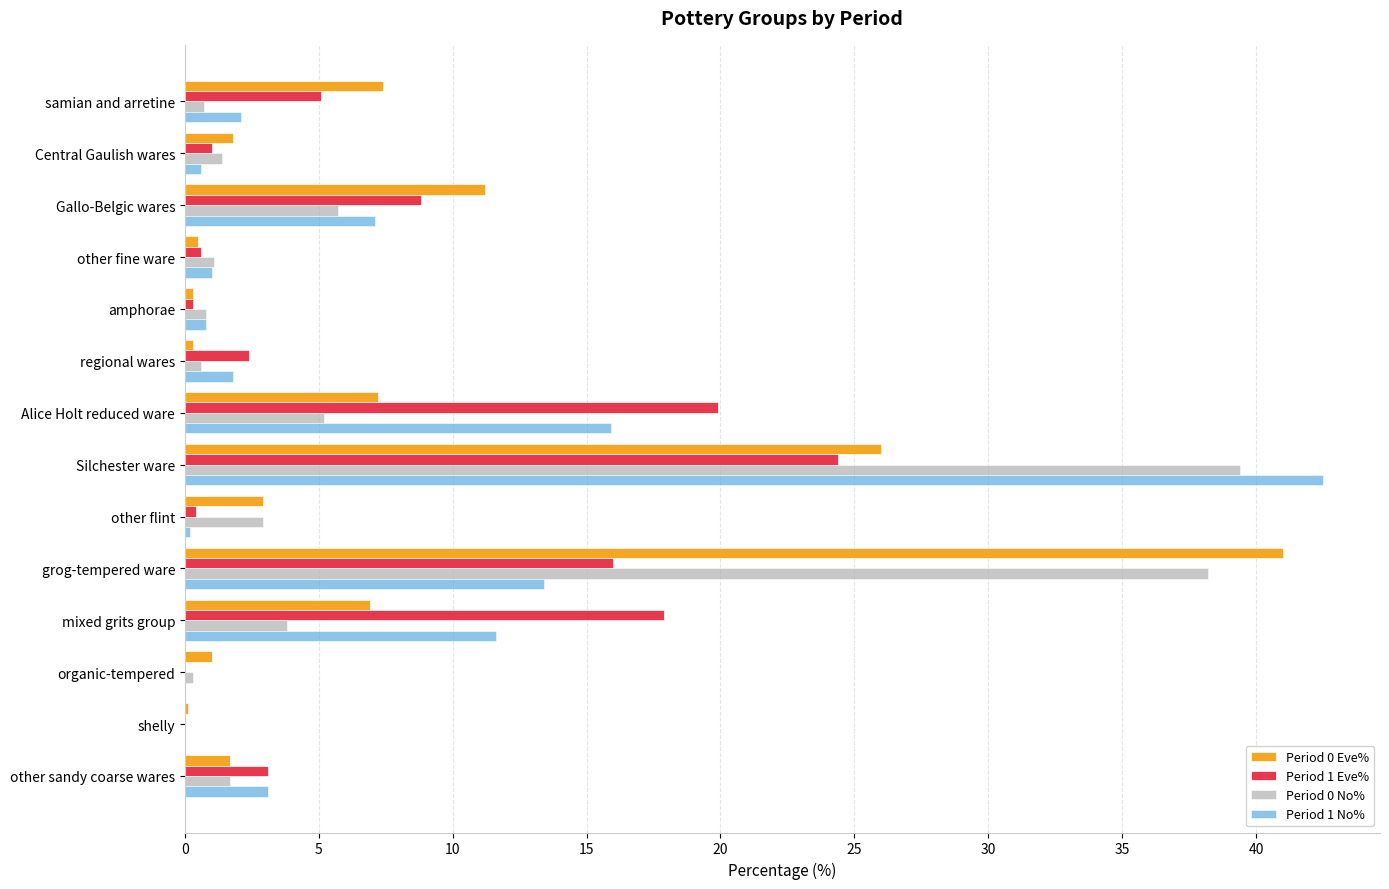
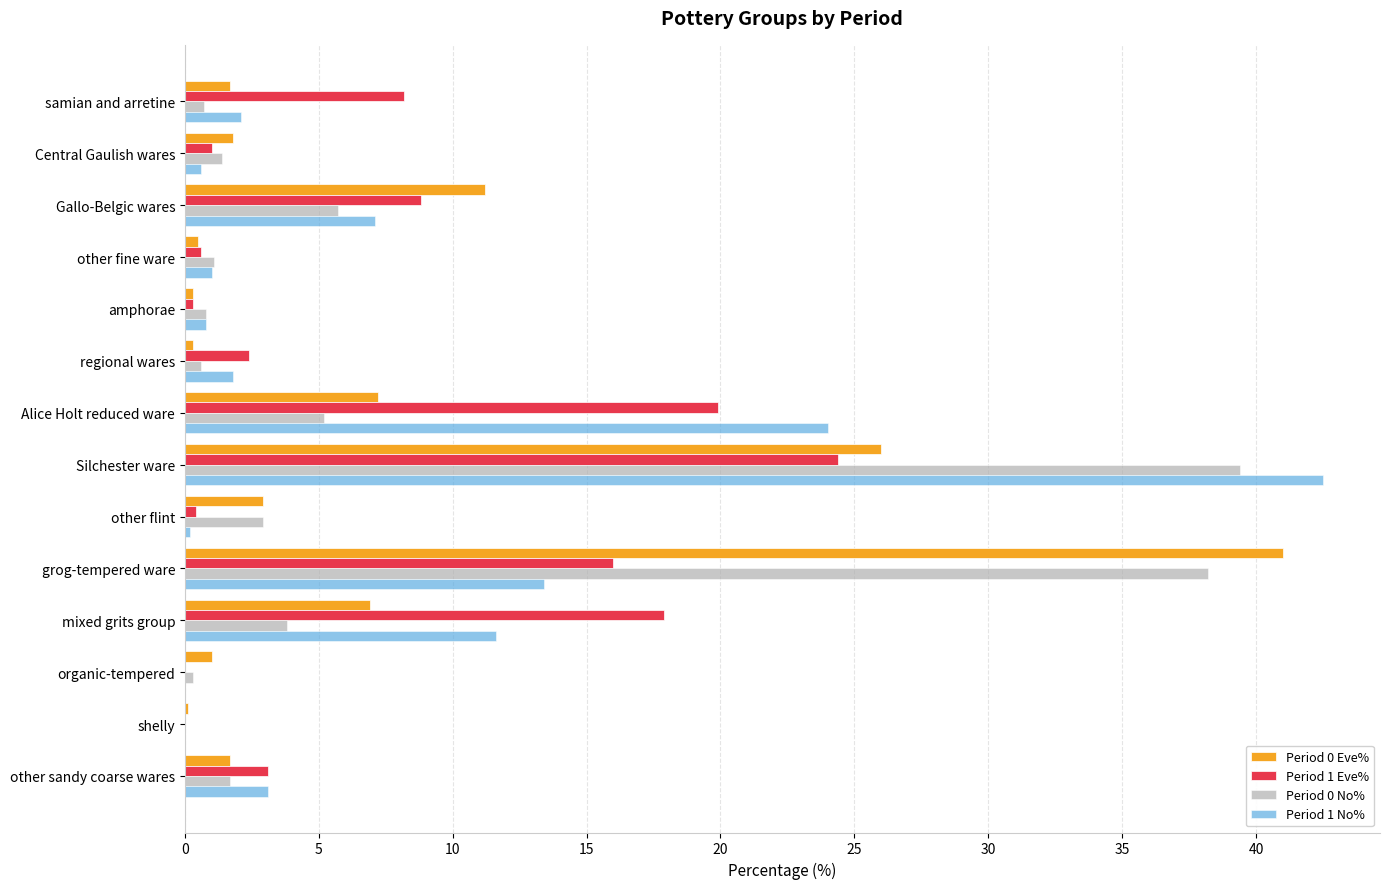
Period 0 Eve%, samian and arretine: 7.4 -> 1.7
Period 1 Eve%, samian and arretine: 5.1 -> 8.2
Period 1 No%, Alice Holt reduced ware: 15.9 -> 24.0
